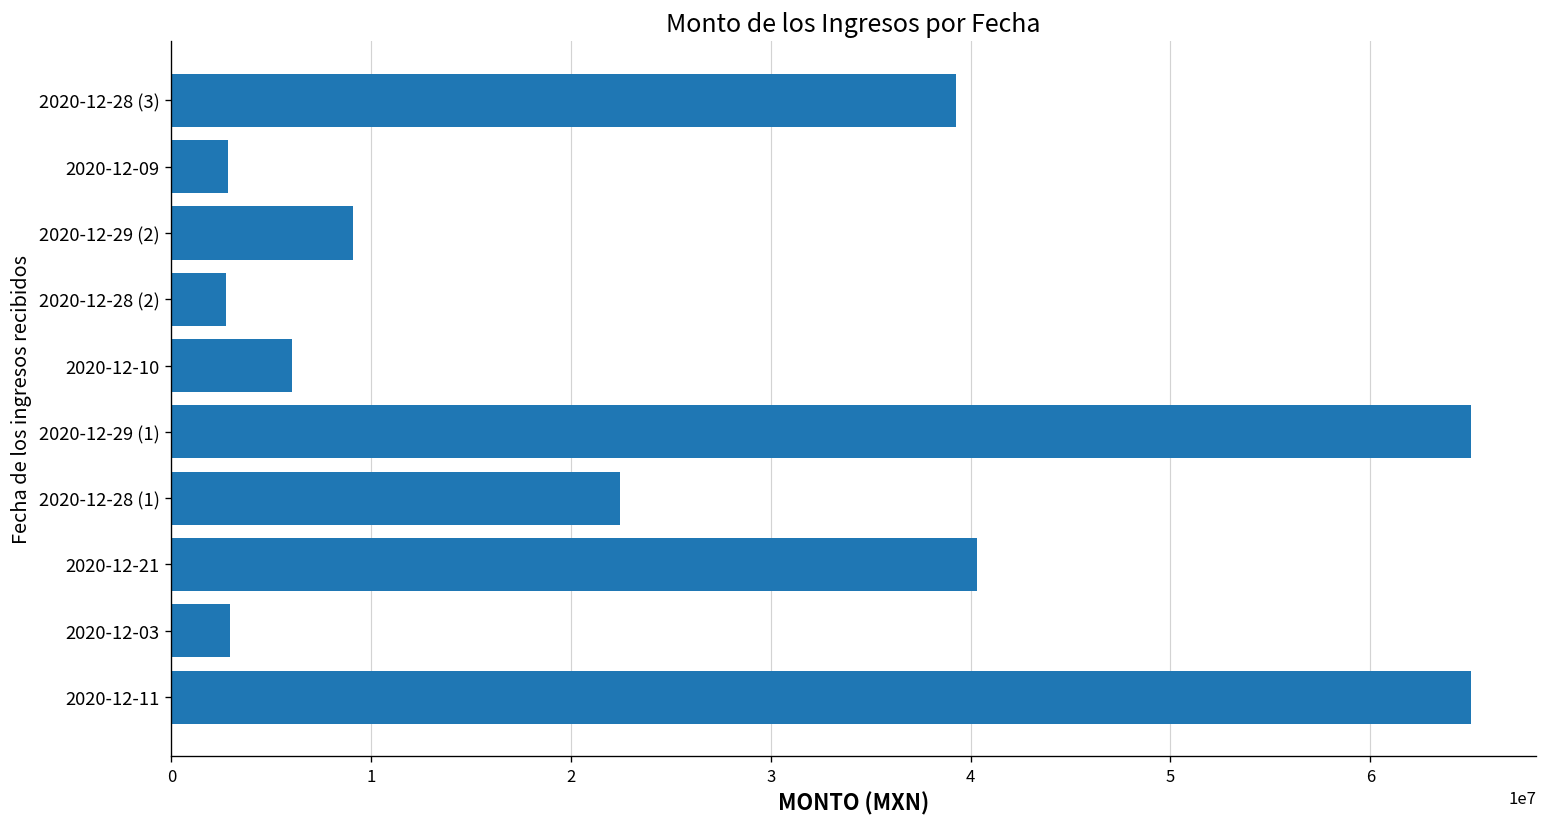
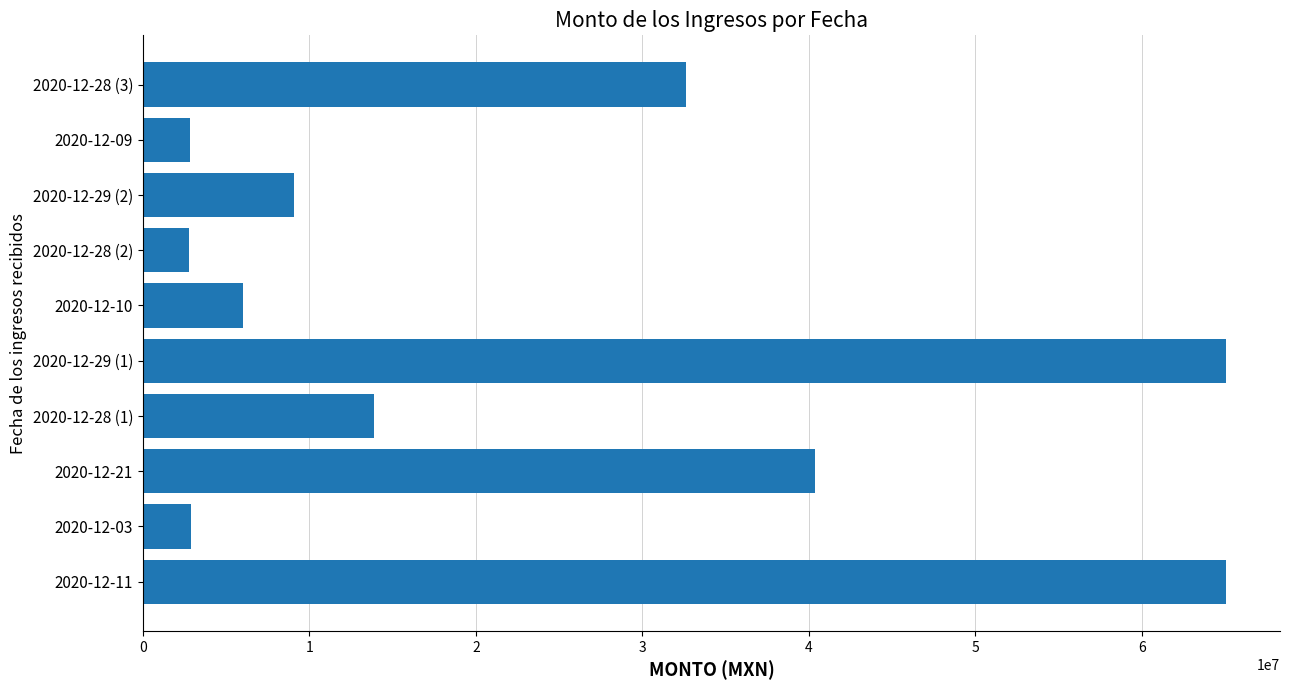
2020-12-28 (3): 39300000 -> 32600000
2020-12-28 (1): 22500000 -> 13900000
